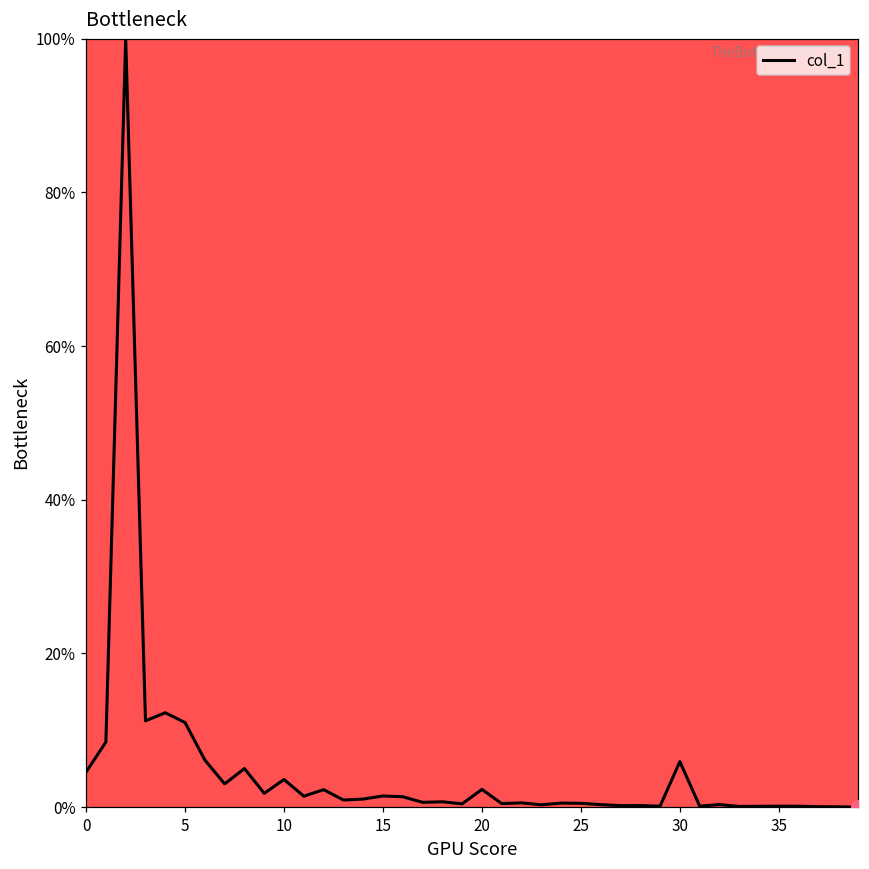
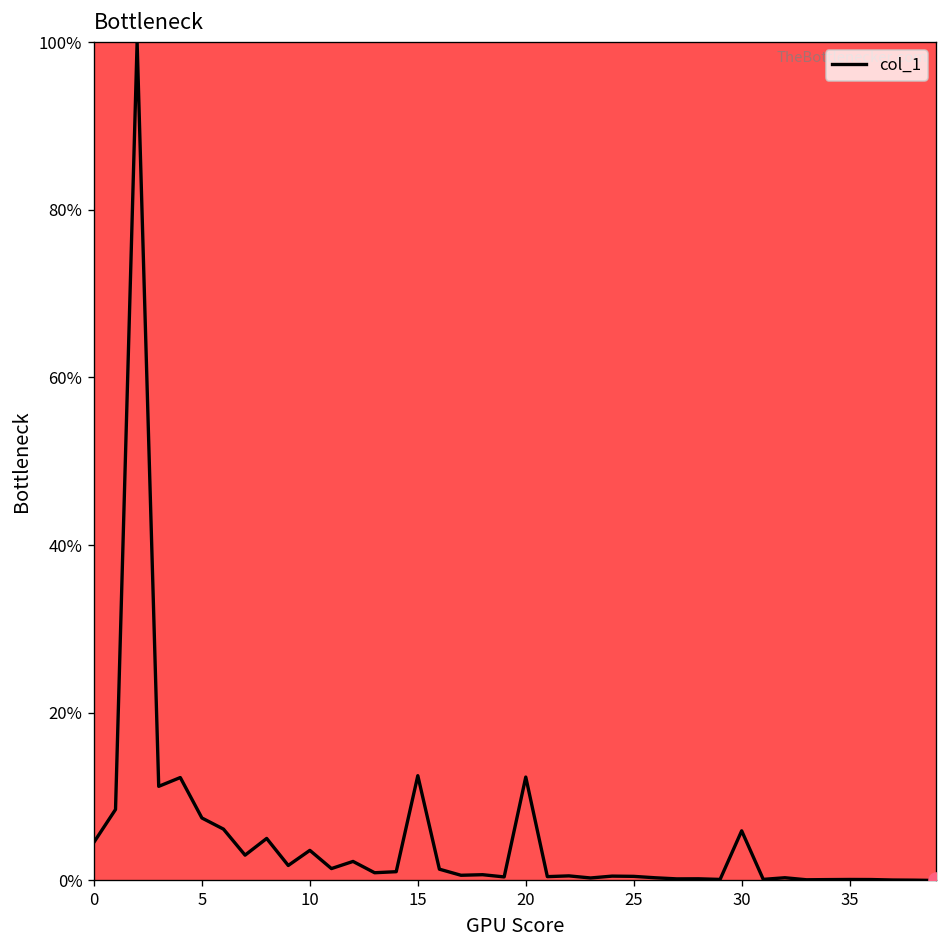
col_1, 5: 11% -> 7%
col_1, 15: 1% -> 12%
col_1, 20: 2% -> 12%
